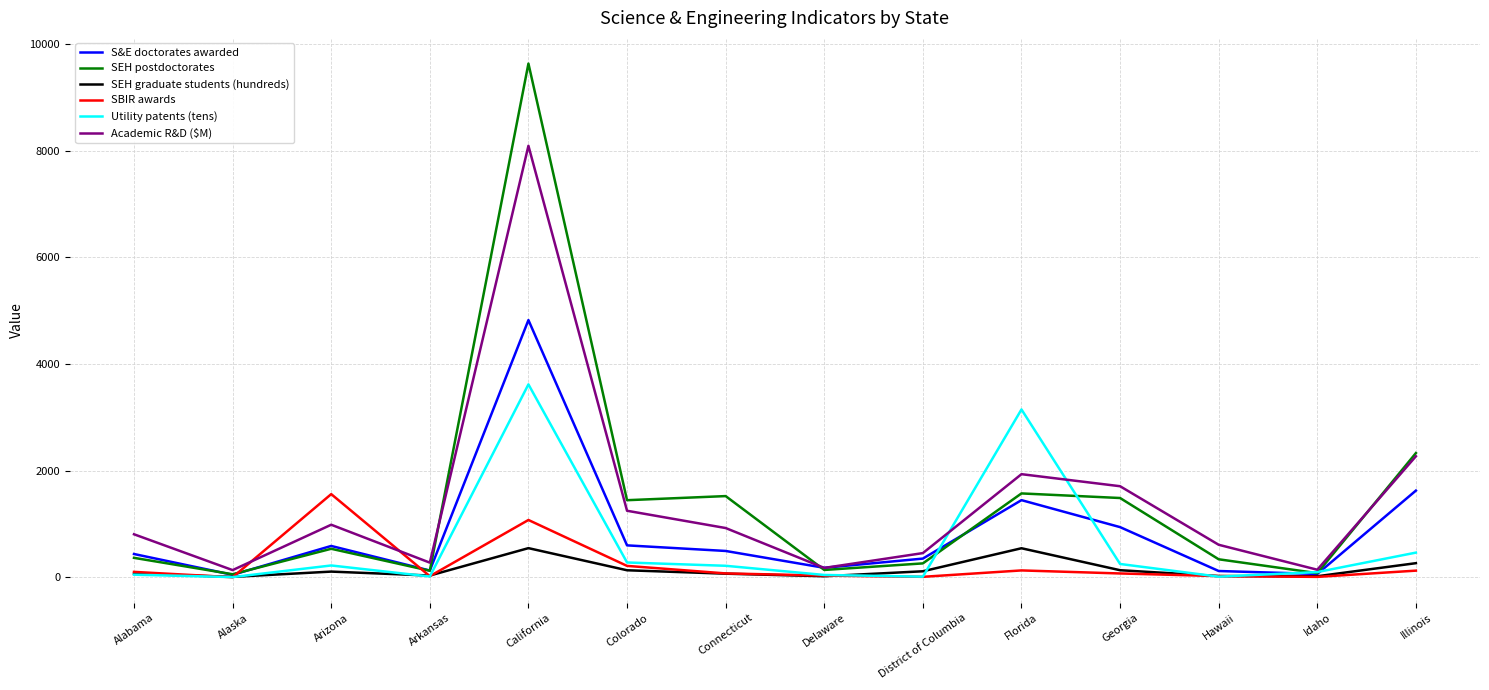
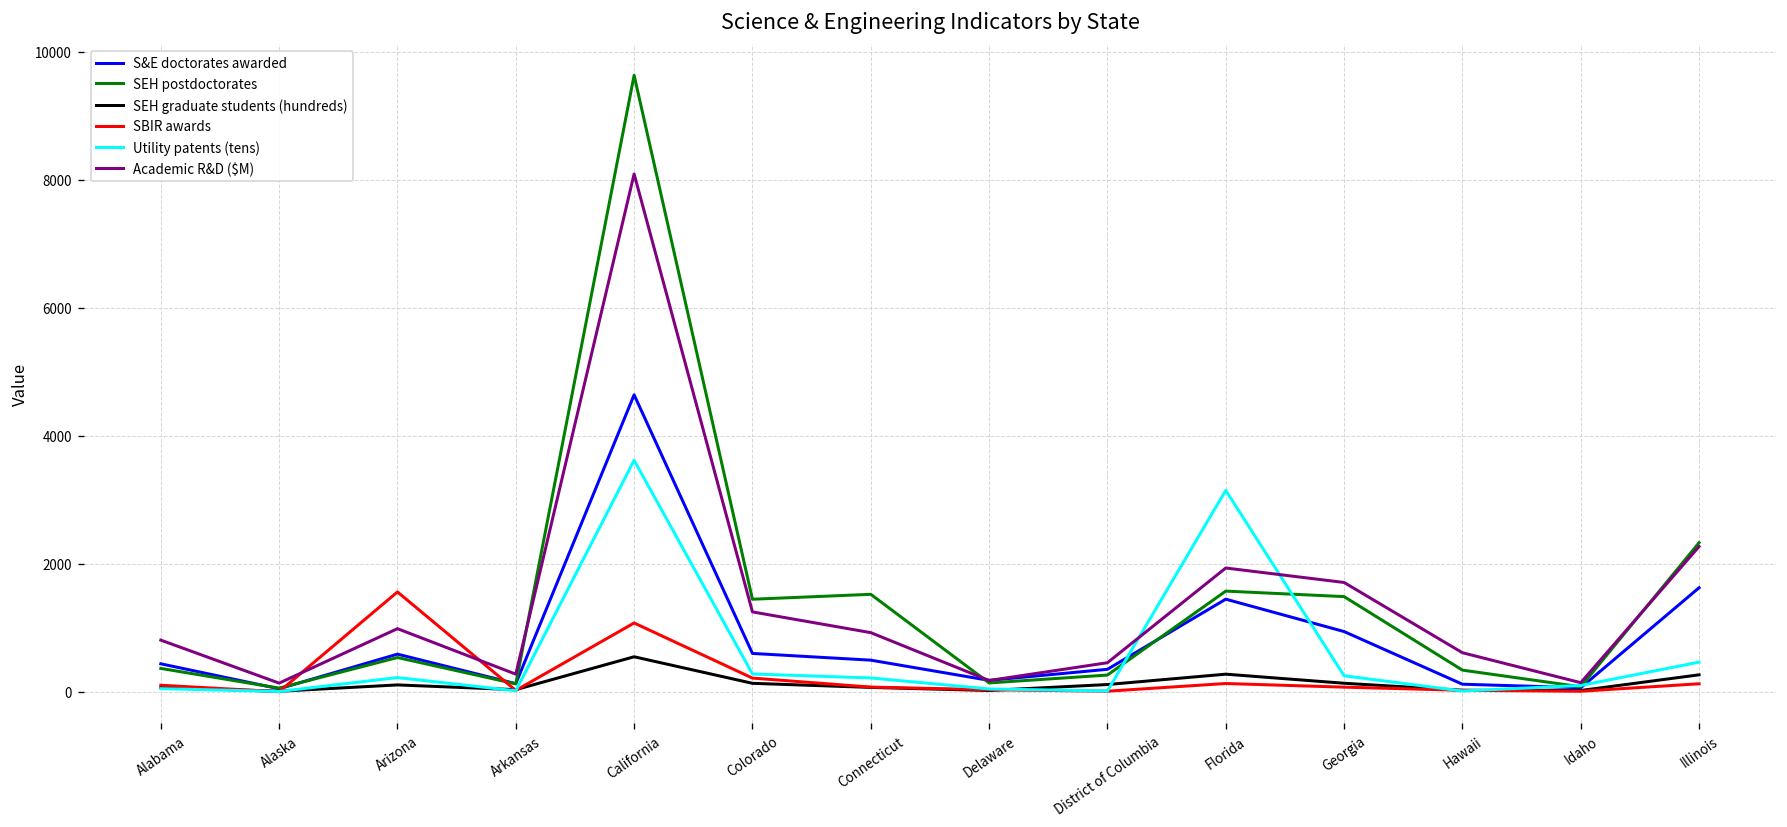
S&E doctorates awarded, California: 4800 -> 4600
SEH graduate students (hundreds), Florida: 500 -> 300
